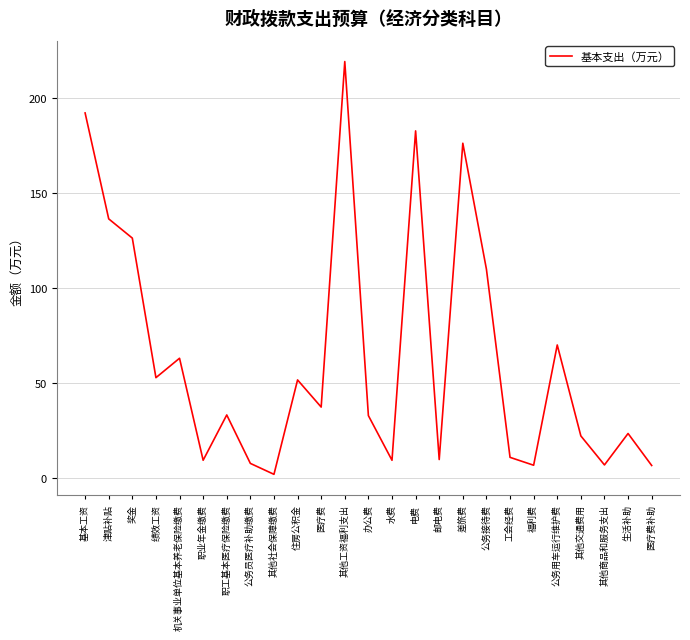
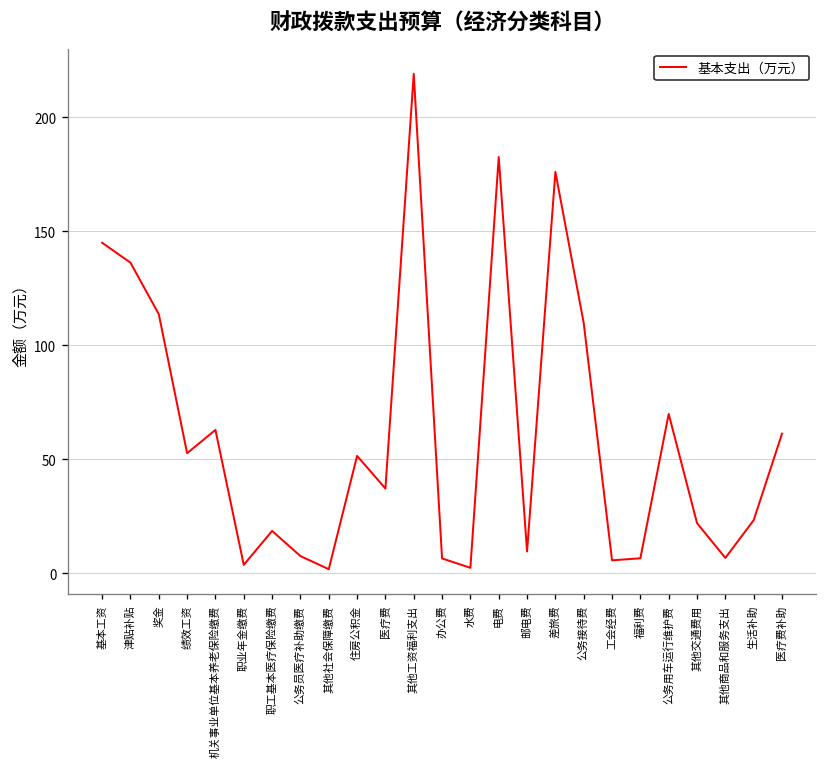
基本工资: 192 -> 145
奖金: 126 -> 114
职业年金缴费: 9 -> 4
职工基本医疗保险缴费: 33 -> 19
办公费: 33 -> 7
水费: 9 -> 2
工会经费: 11 -> 6
医疗费补助: 6 -> 61
